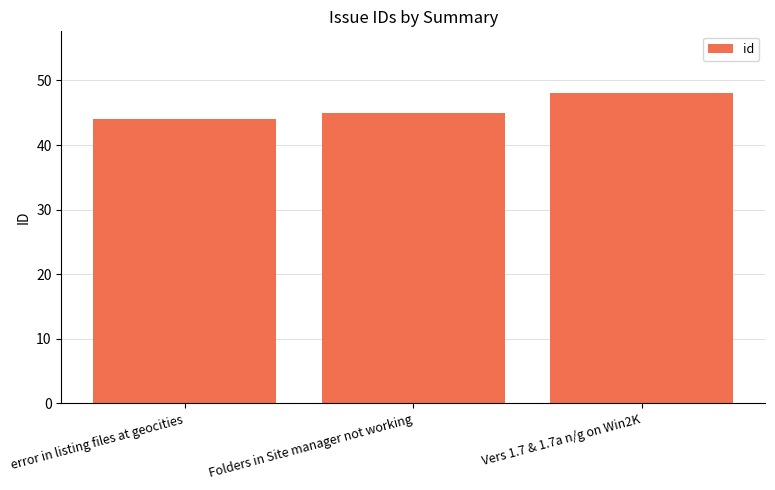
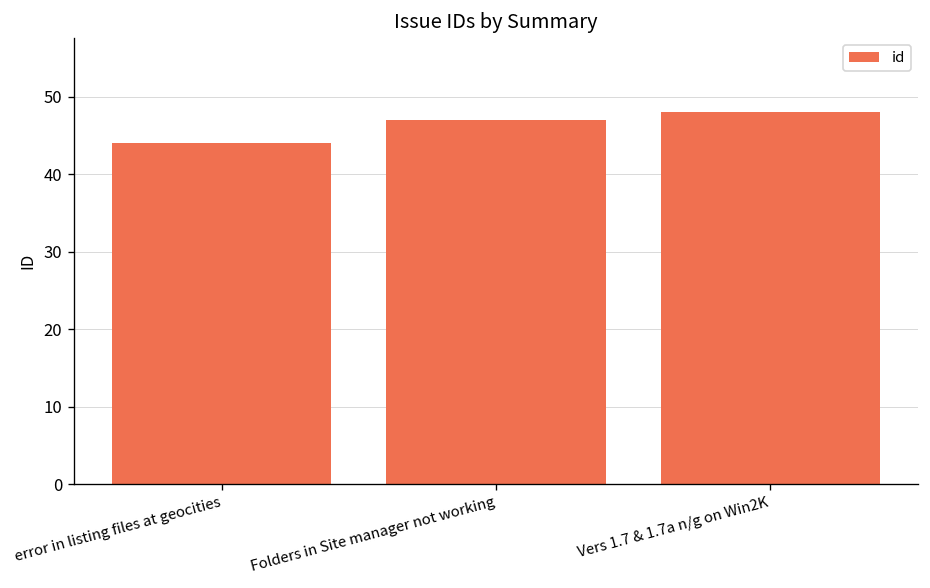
Folders in Site manager not working: 45 -> 47
